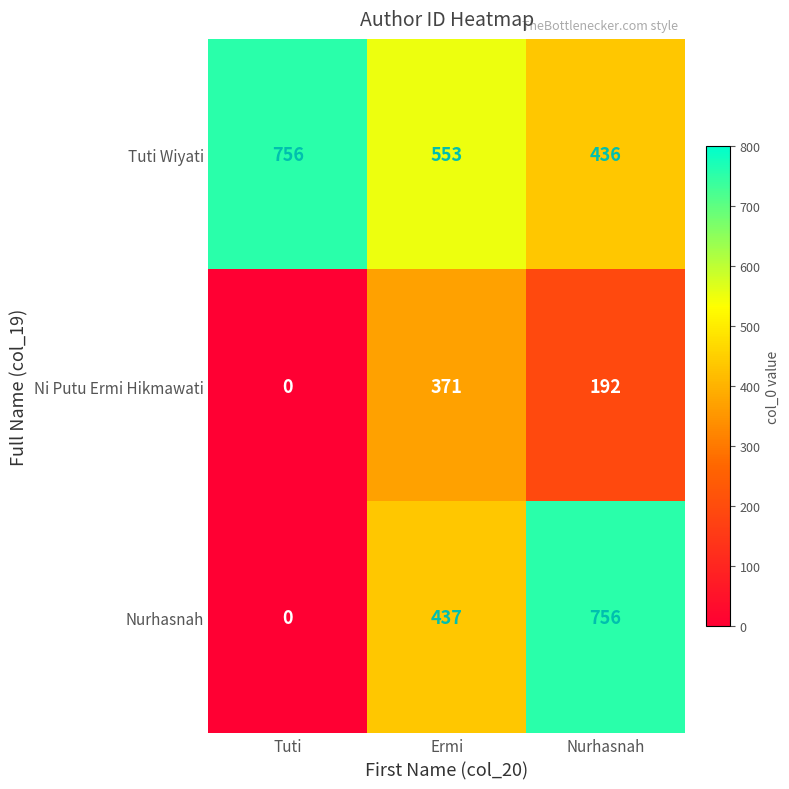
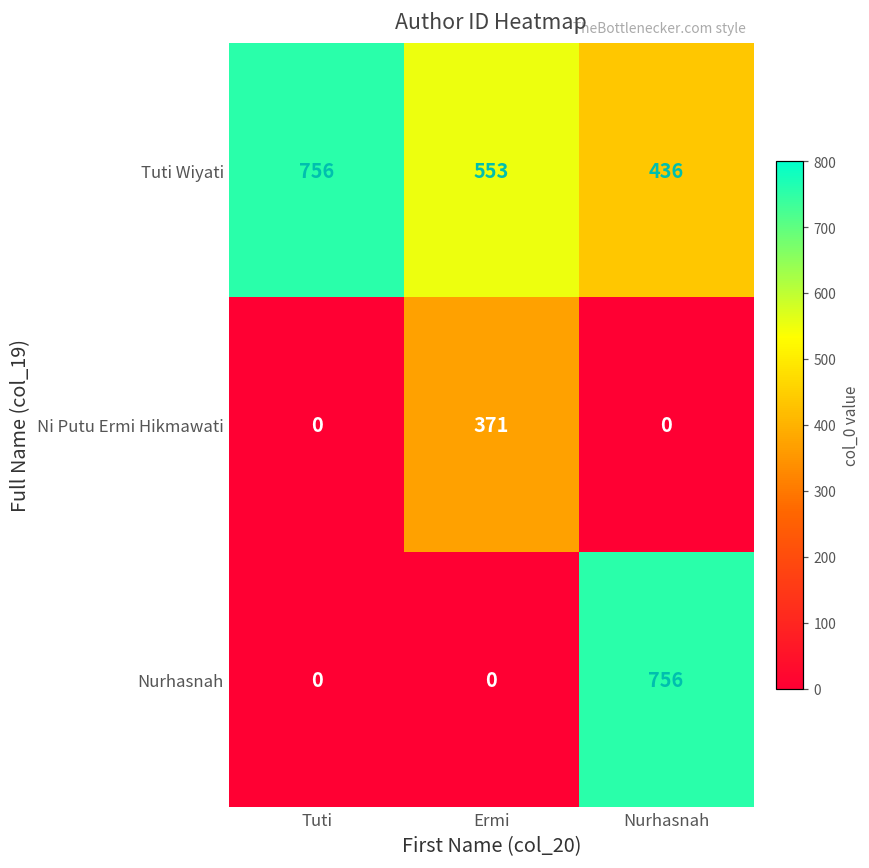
Ni Putu Ermi Hikmawati, Nurhasnah: 192 -> 0
Nurhasnah, Ermi: 437 -> 0
